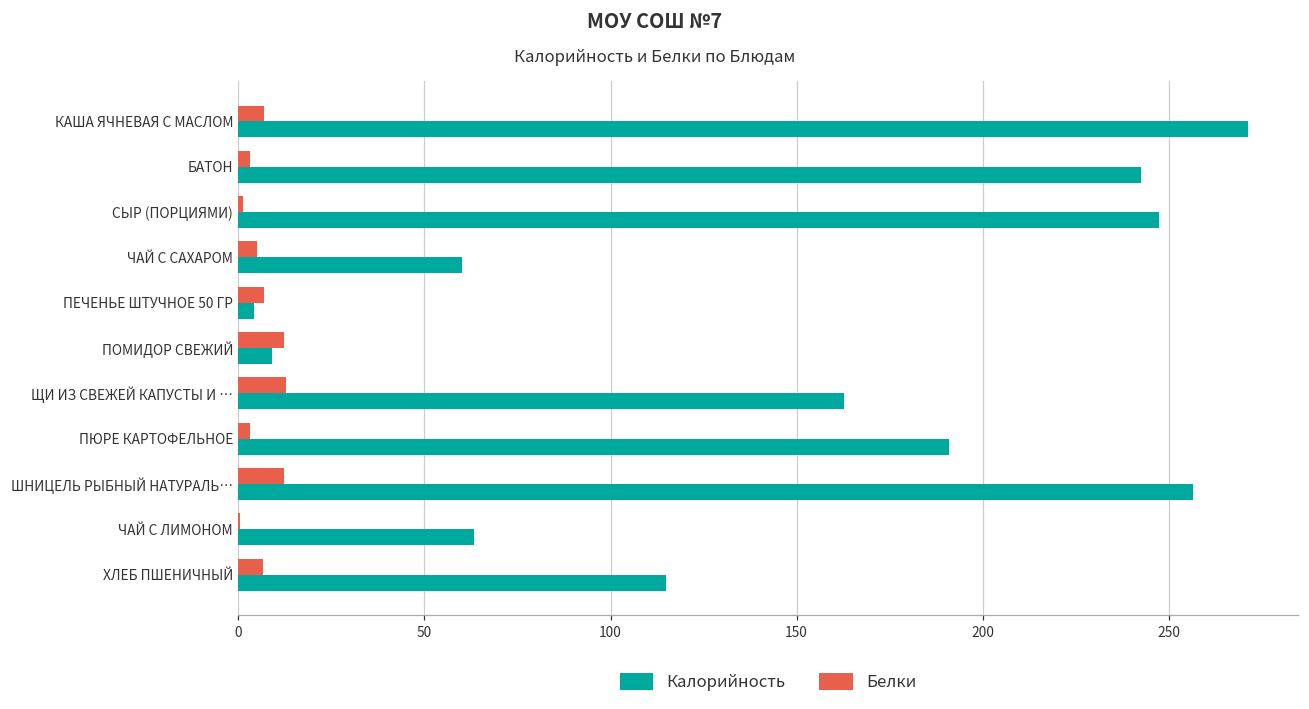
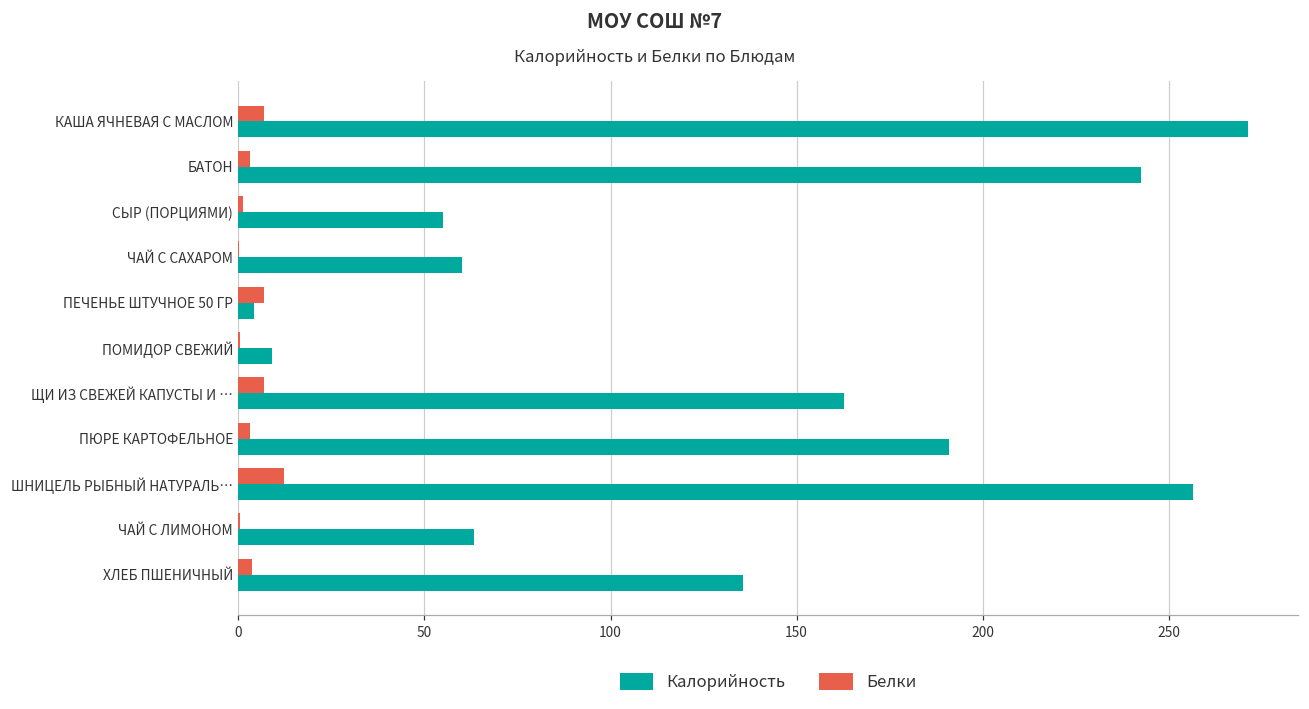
Калорийность, СЫР (ПОРЦИЯМИ): 247 -> 55
Белки, ЧАЙ С САХАРОМ: 5 -> 0
Белки, ПОМИДОР СВЕЖИЙ: 12 -> 0
Белки, ЩИ ИЗ СВЕЖЕЙ КАПУСТЫ И …: 13 -> 7
Белки, ХЛЕБ ПШЕНИЧНЫЙ: 7 -> 4
Калорийность, ХЛЕБ ПШЕНИЧНЫЙ: 115 -> 136
